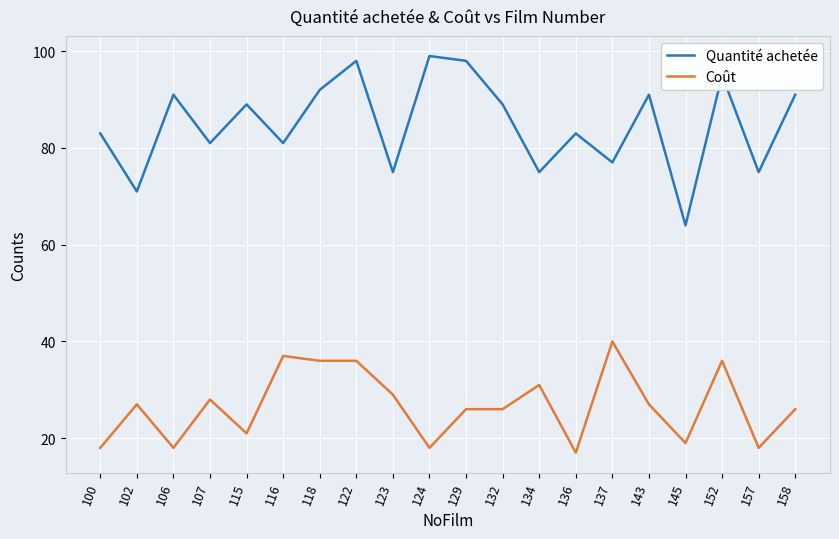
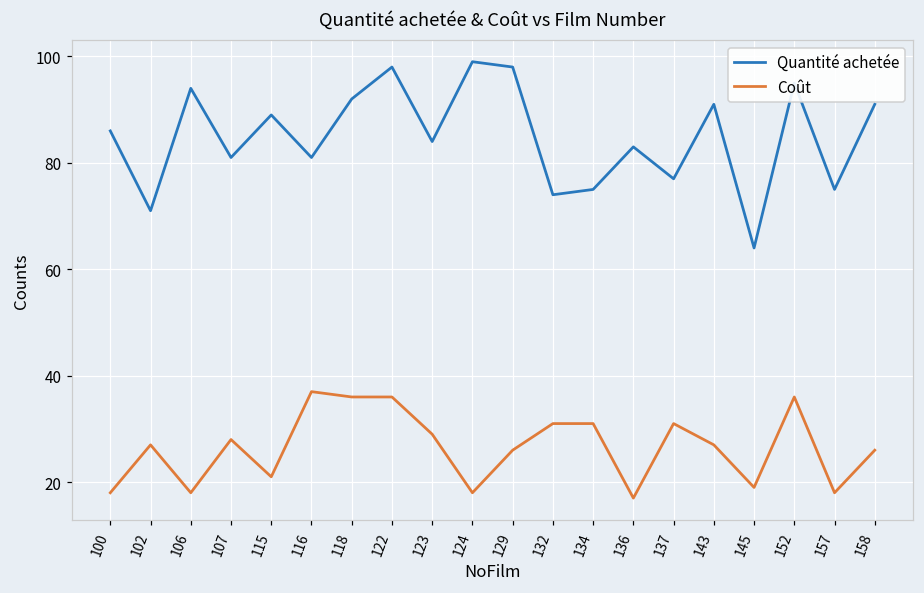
Quantité achetée, 100: 83 -> 86
Quantité achetée, 106: 91 -> 94
Quantité achetée, 123: 75 -> 84
Quantité achetée, 132: 89 -> 74
Coût, 132: 26 -> 31
Coût, 137: 40 -> 31
